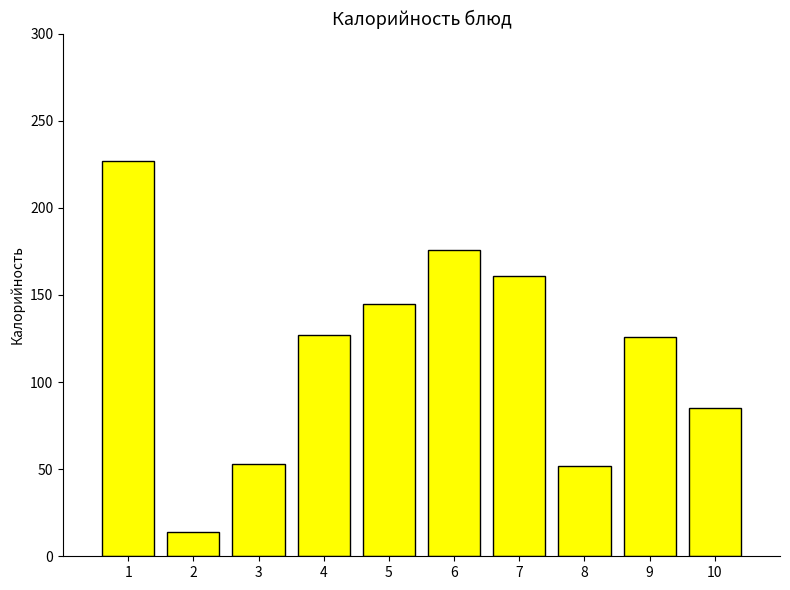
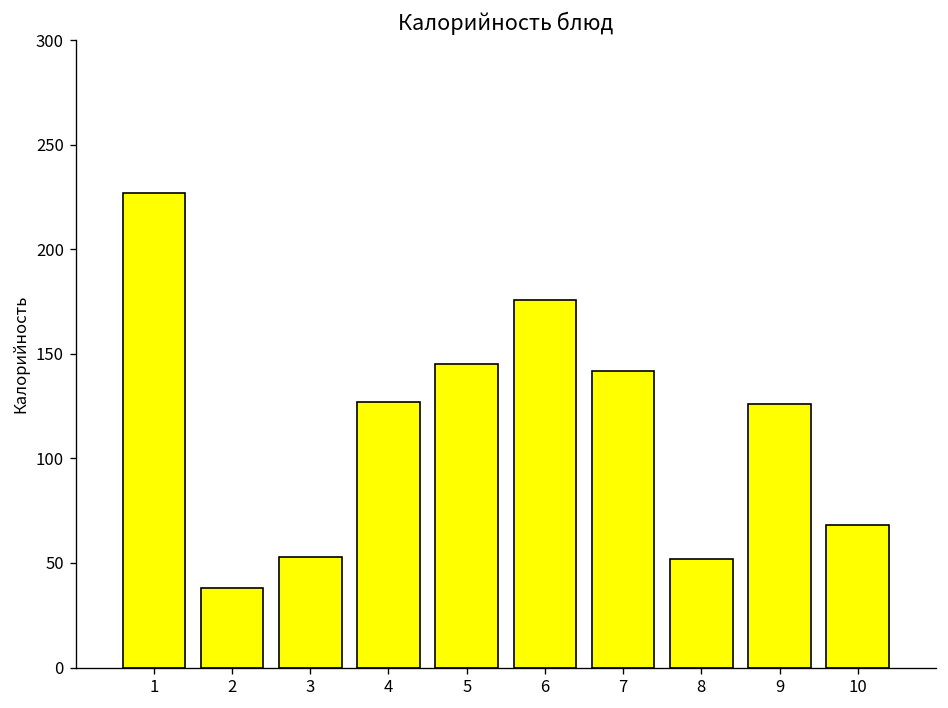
2: 14 -> 38
7: 161 -> 142
10: 85 -> 68
